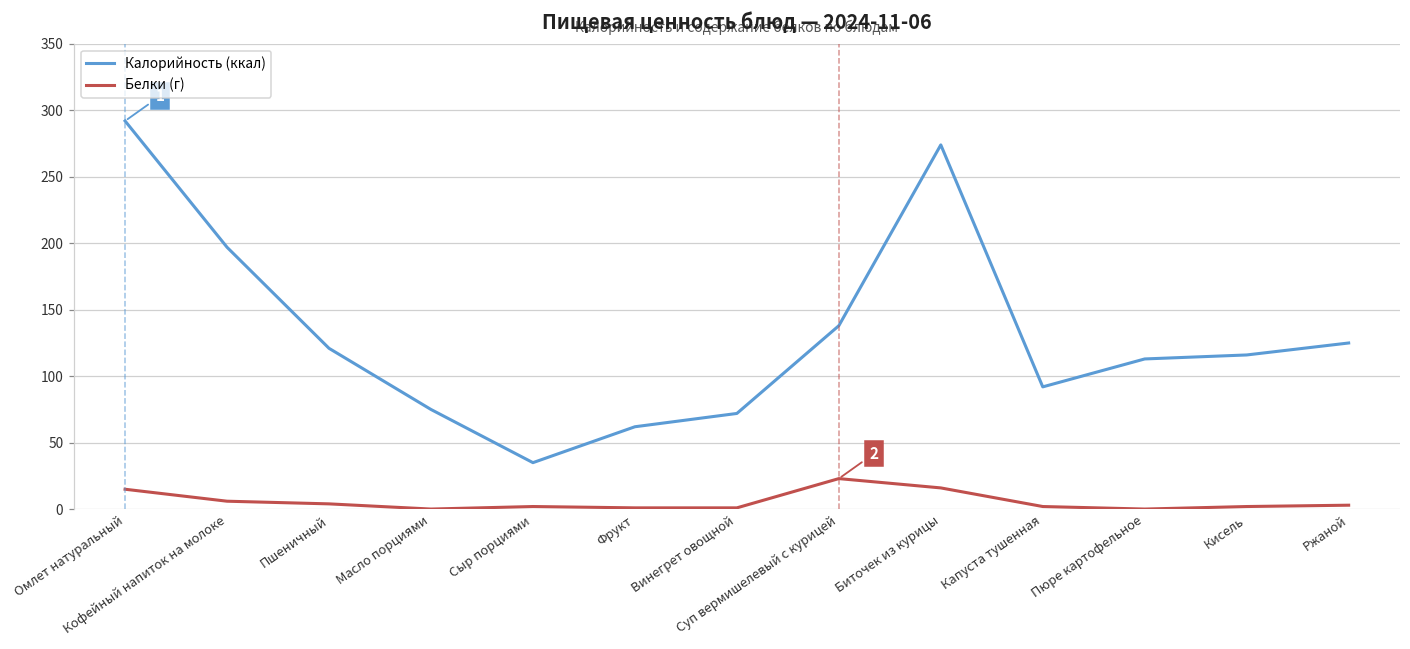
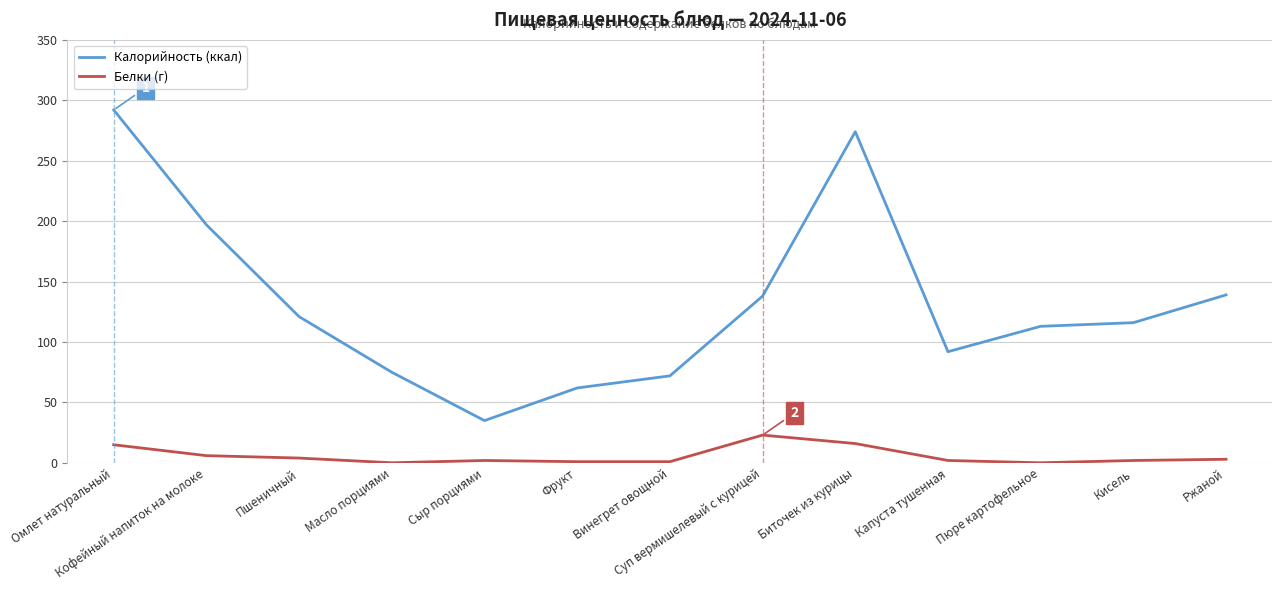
Калорийность (ккал), Ржаной: 125 -> 139
